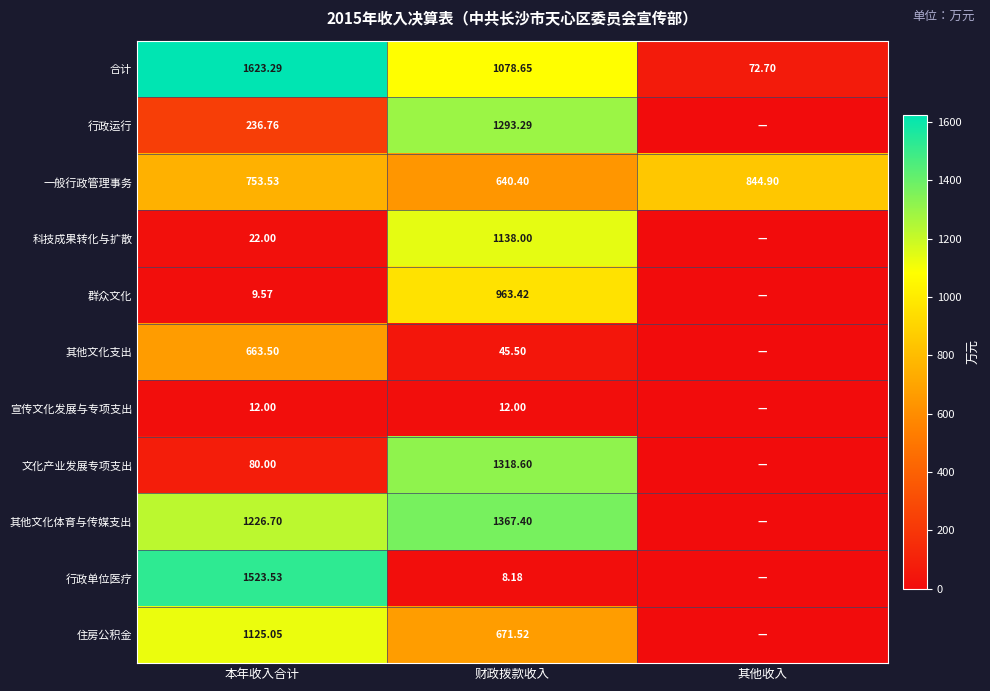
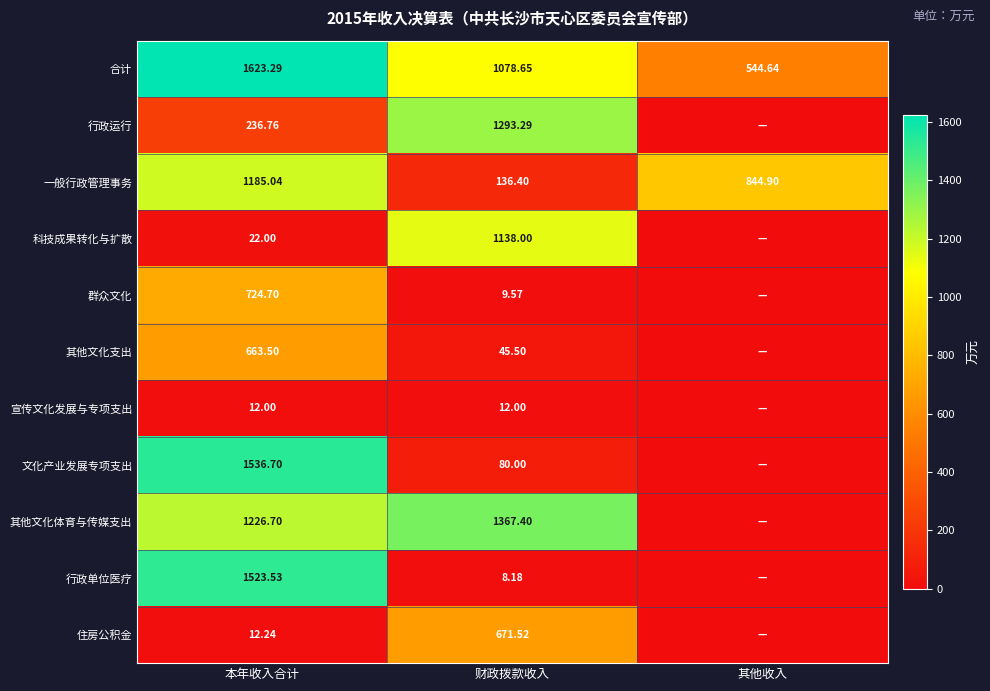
合计, 其他收入: 72.70 -> 544.64
一般行政管理事务, 本年收入合计: 753.53 -> 1185.04
一般行政管理事务, 财政拨款收入: 640.40 -> 136.40
群众文化, 本年收入合计: 9.57 -> 724.70
群众文化, 财政拨款收入: 963.42 -> 9.57
文化产业发展专项支出, 本年收入合计: 80.00 -> 1536.70
文化产业发展专项支出, 财政拨款收入: 1318.60 -> 80.00
住房公积金, 本年收入合计: 1125.05 -> 12.24
